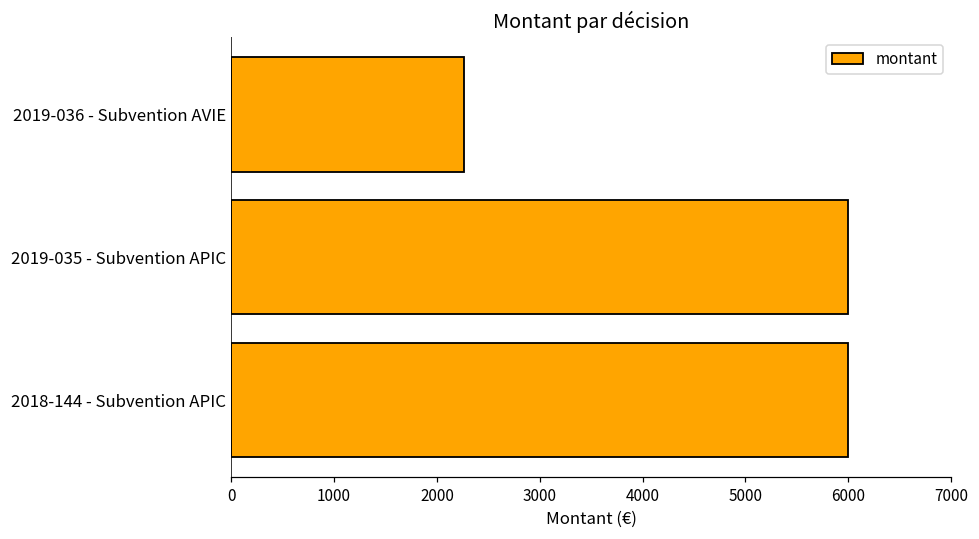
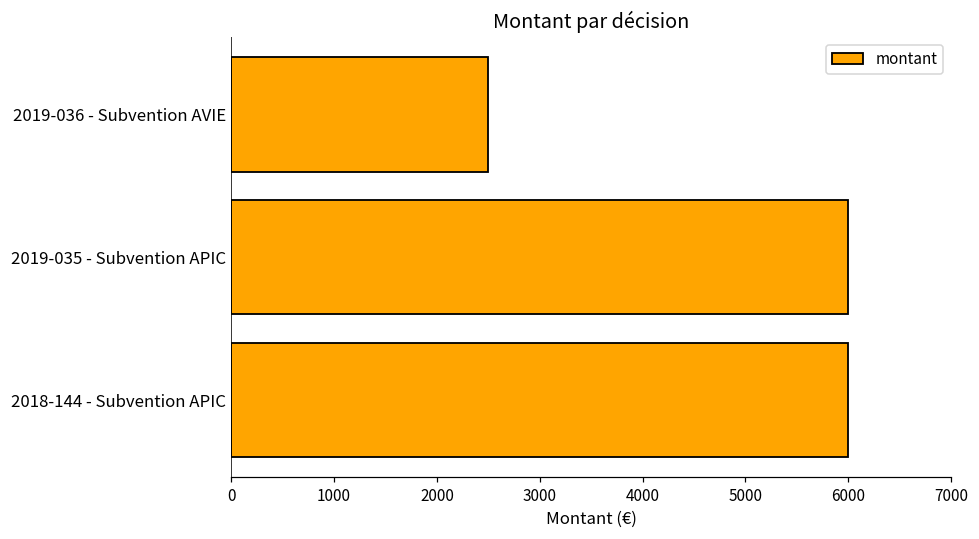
2019-036 - Subvention AVIE: 2300 -> 2500
